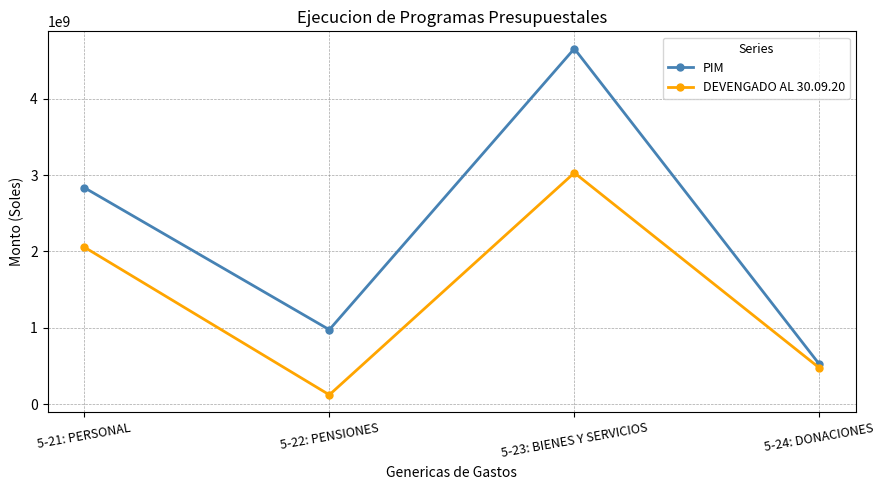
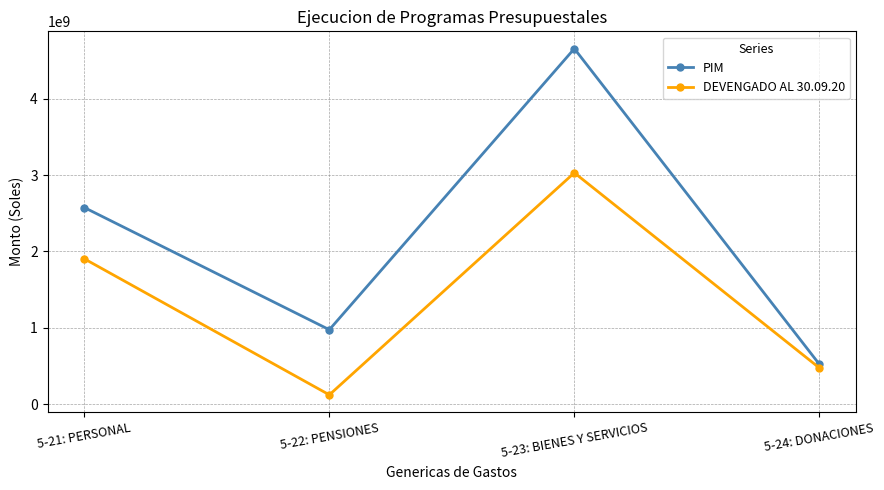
PIM, 5-21: PERSONAL: 2800000000 -> 2600000000
DEVENGADO AL 30.09.20, 5-21: PERSONAL: 2100000000 -> 1900000000
